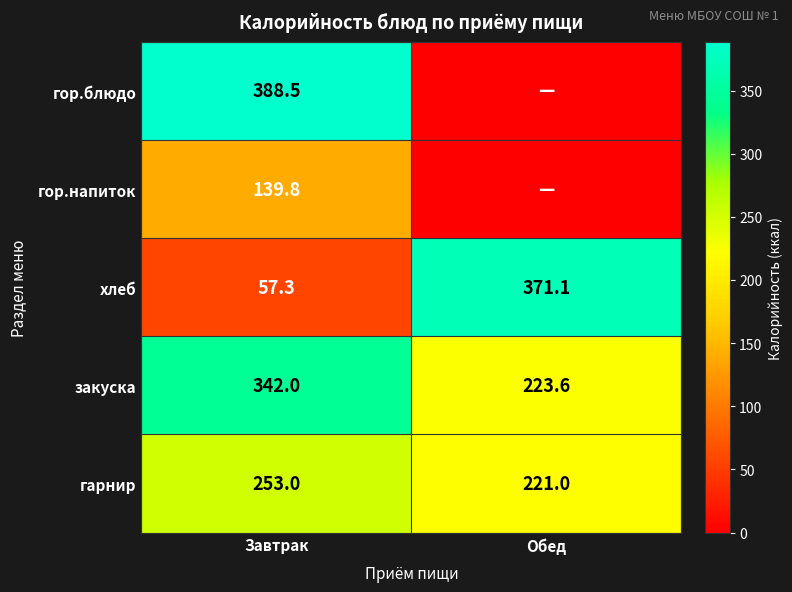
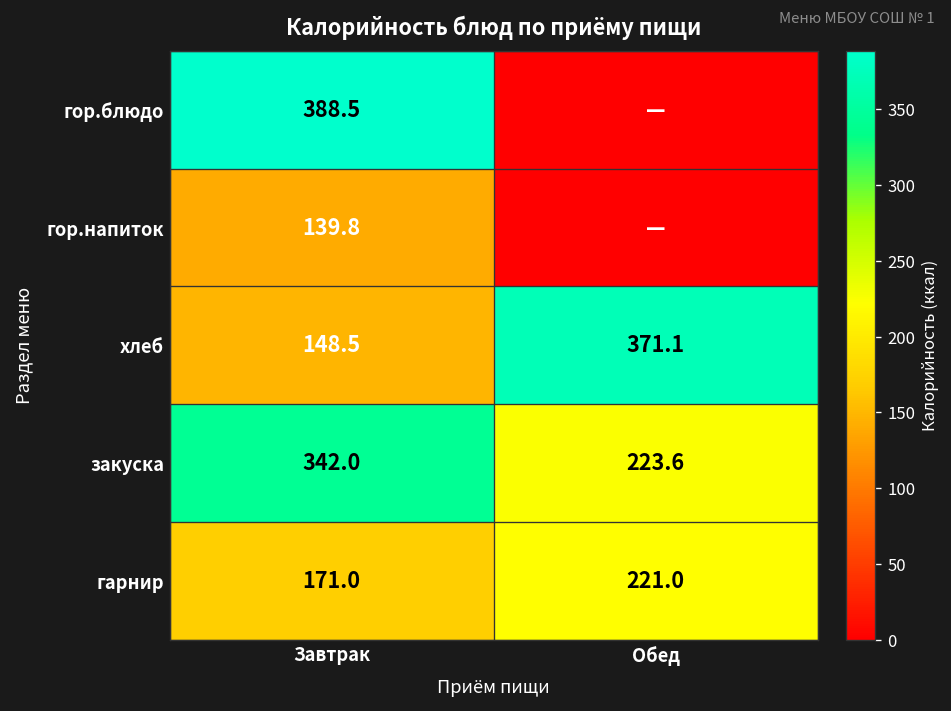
хлеб, Завтрак: 57.3 -> 148.5
гарнир, Завтрак: 253.0 -> 171.0
